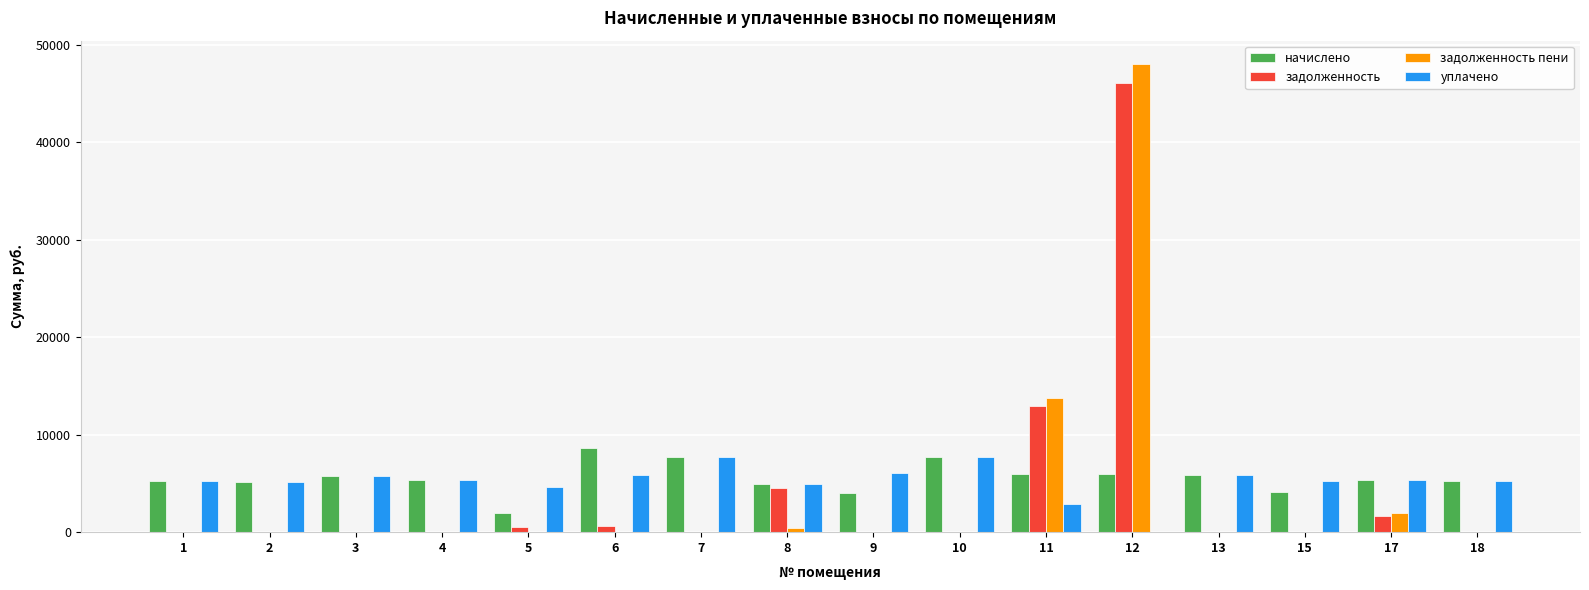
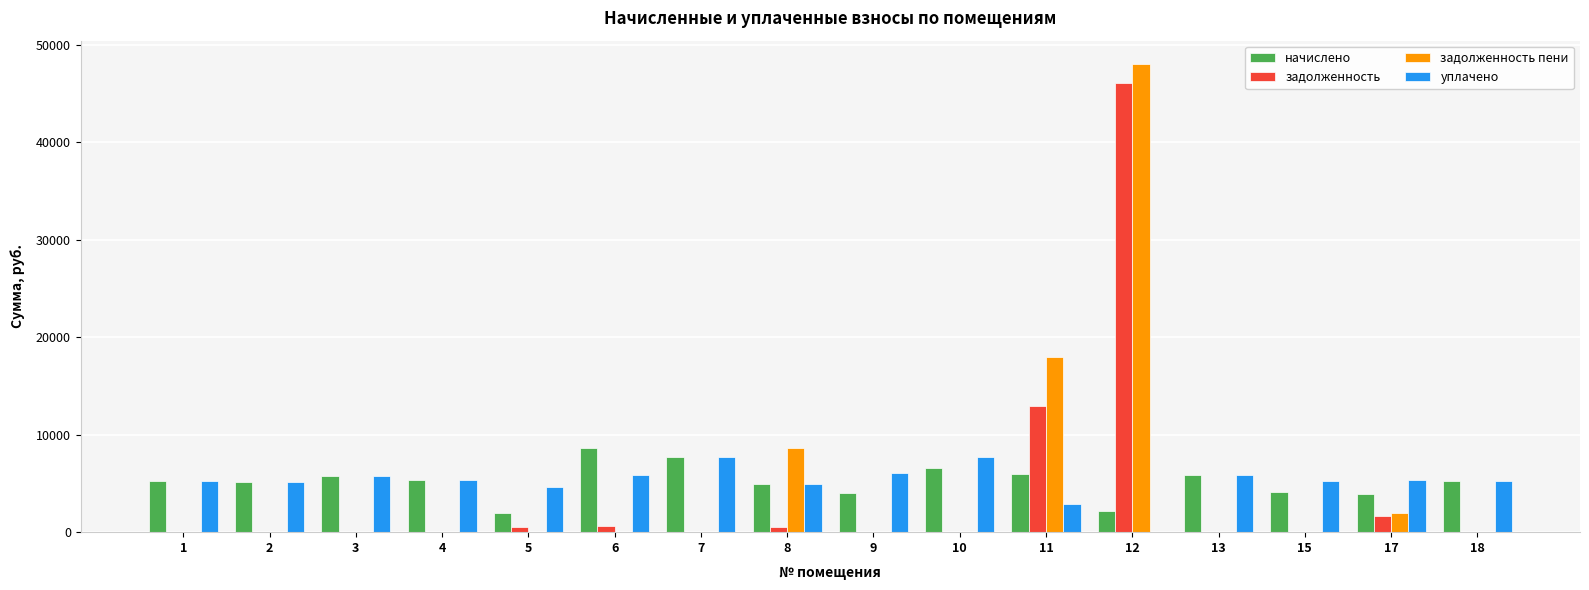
задолженность, 8: 5000 -> 0
задолженность пени, 8: 0 -> 9000
начислено, 10: 8000 -> 7000
задолженность пени, 11: 14000 -> 18000
начислено, 12: 6000 -> 2000
начислено, 17: 5000 -> 4000
